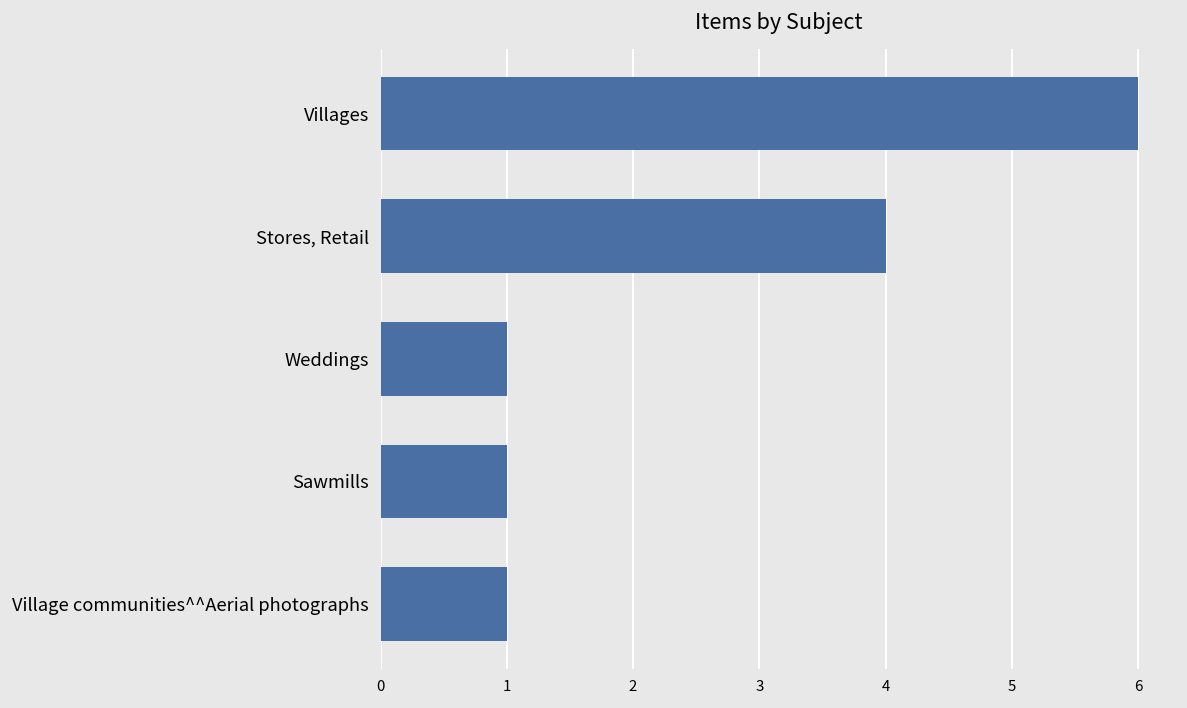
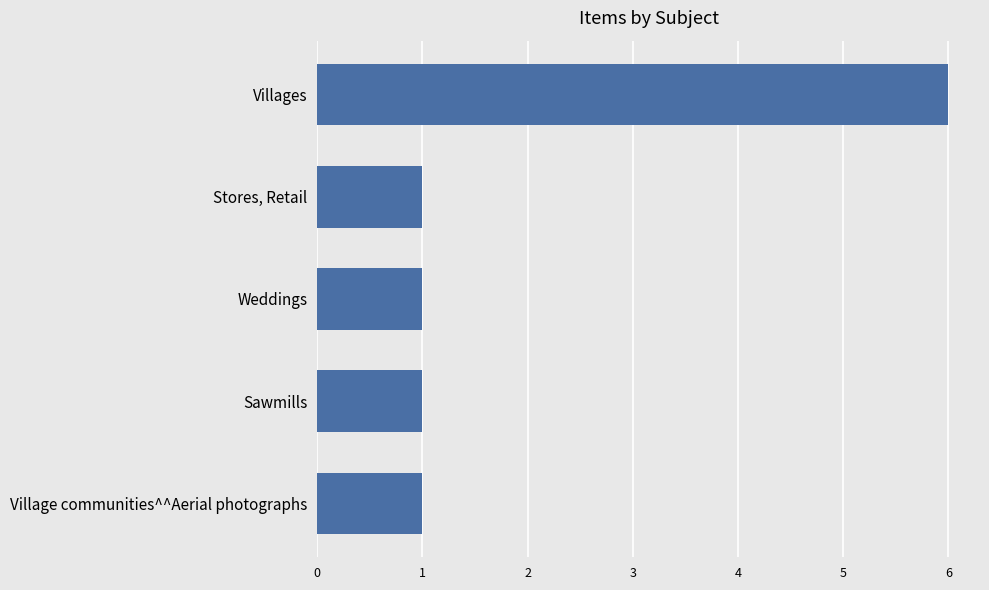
Stores, Retail: 4 -> 1
